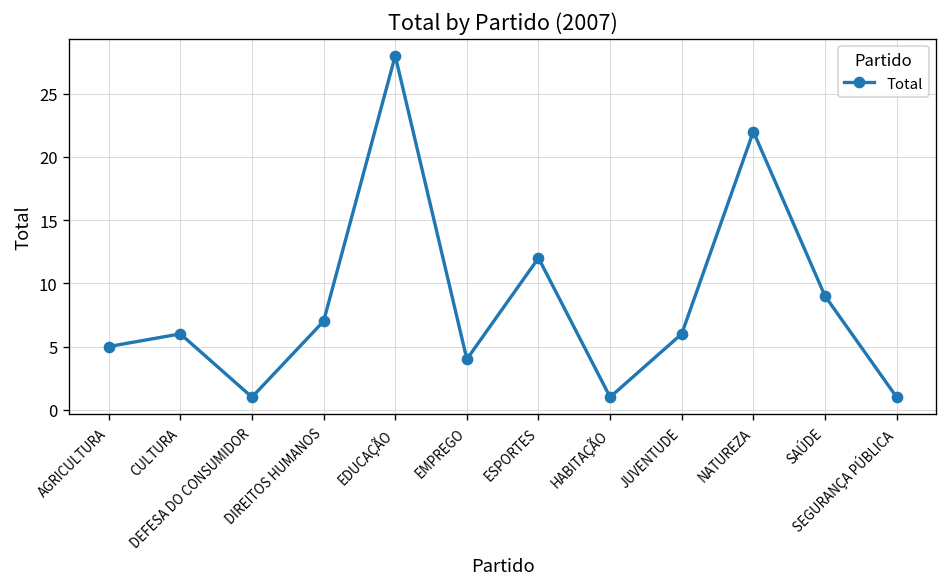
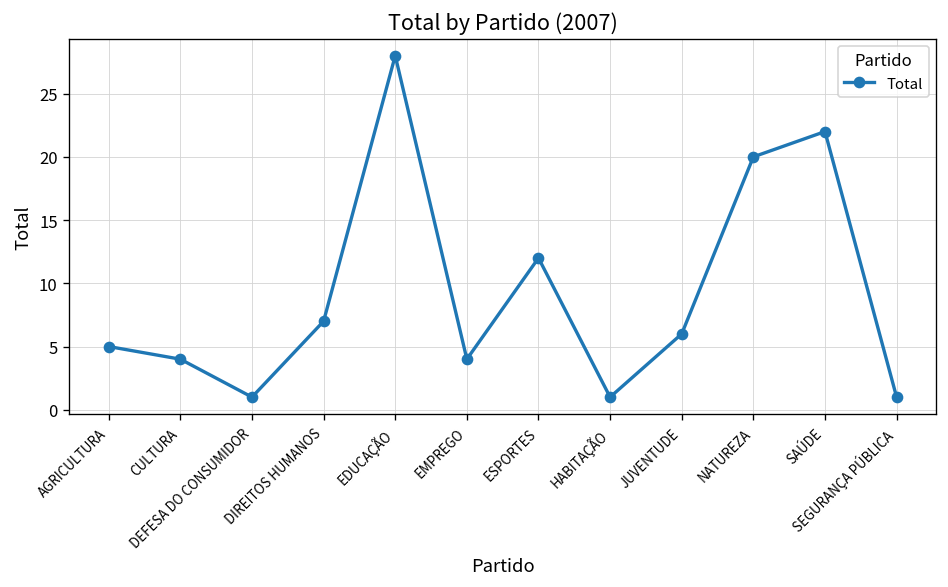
CULTURA: 6 -> 4
NATUREZA: 22 -> 20
SAÚDE: 9 -> 22
